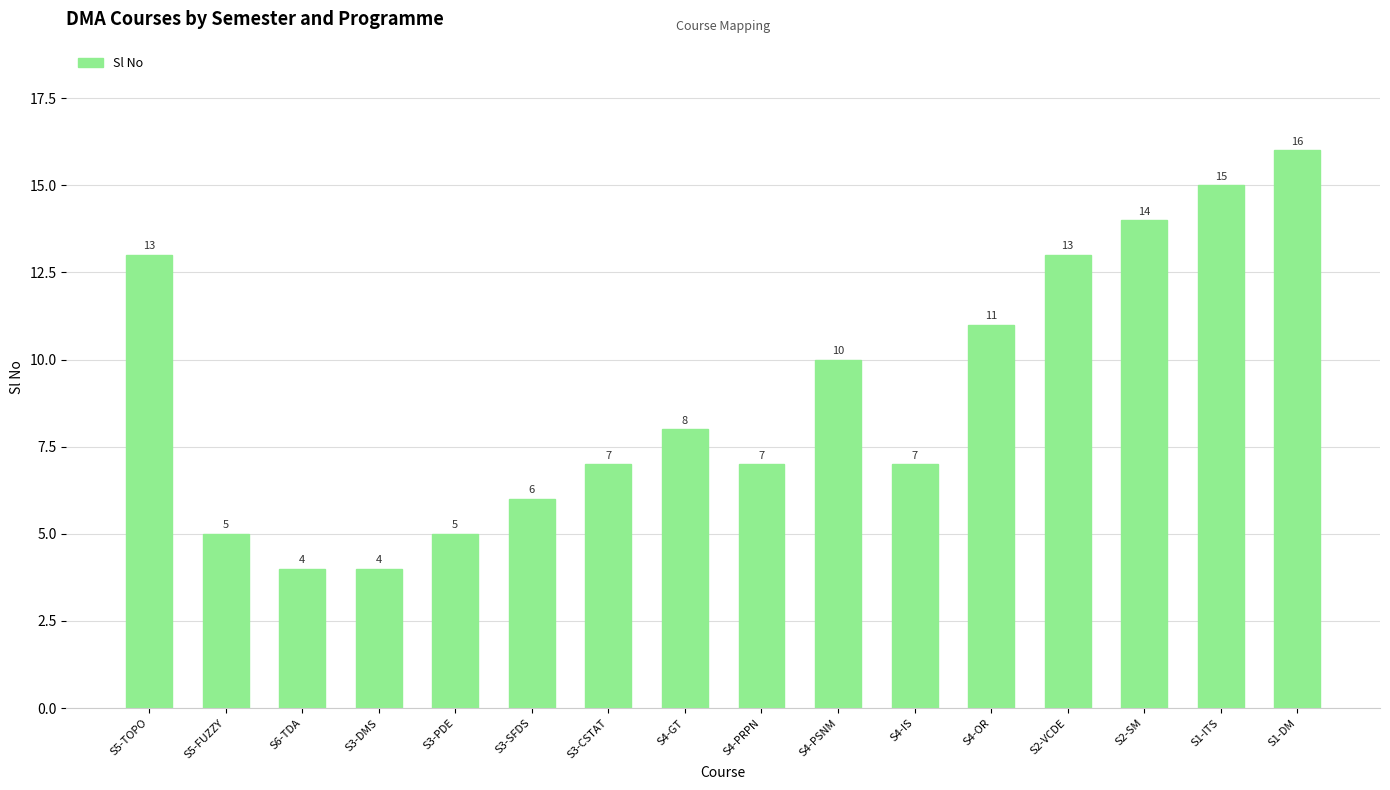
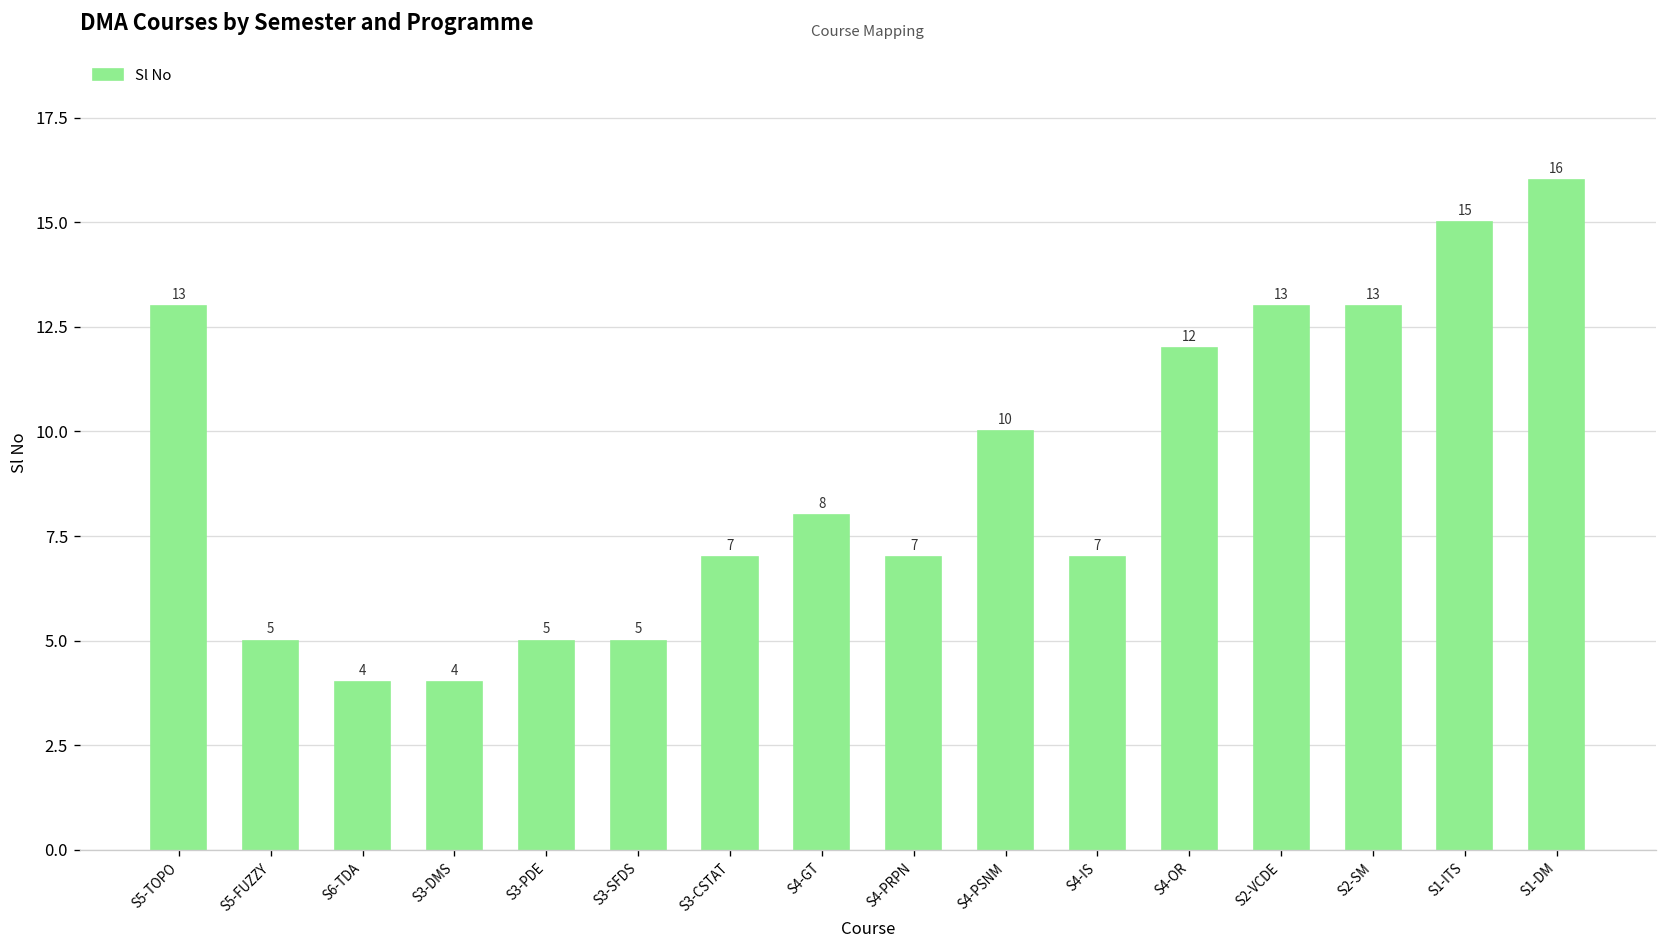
S3-SFDS: 6 -> 5
S4-OR: 11 -> 12
S2-SM: 14 -> 13
